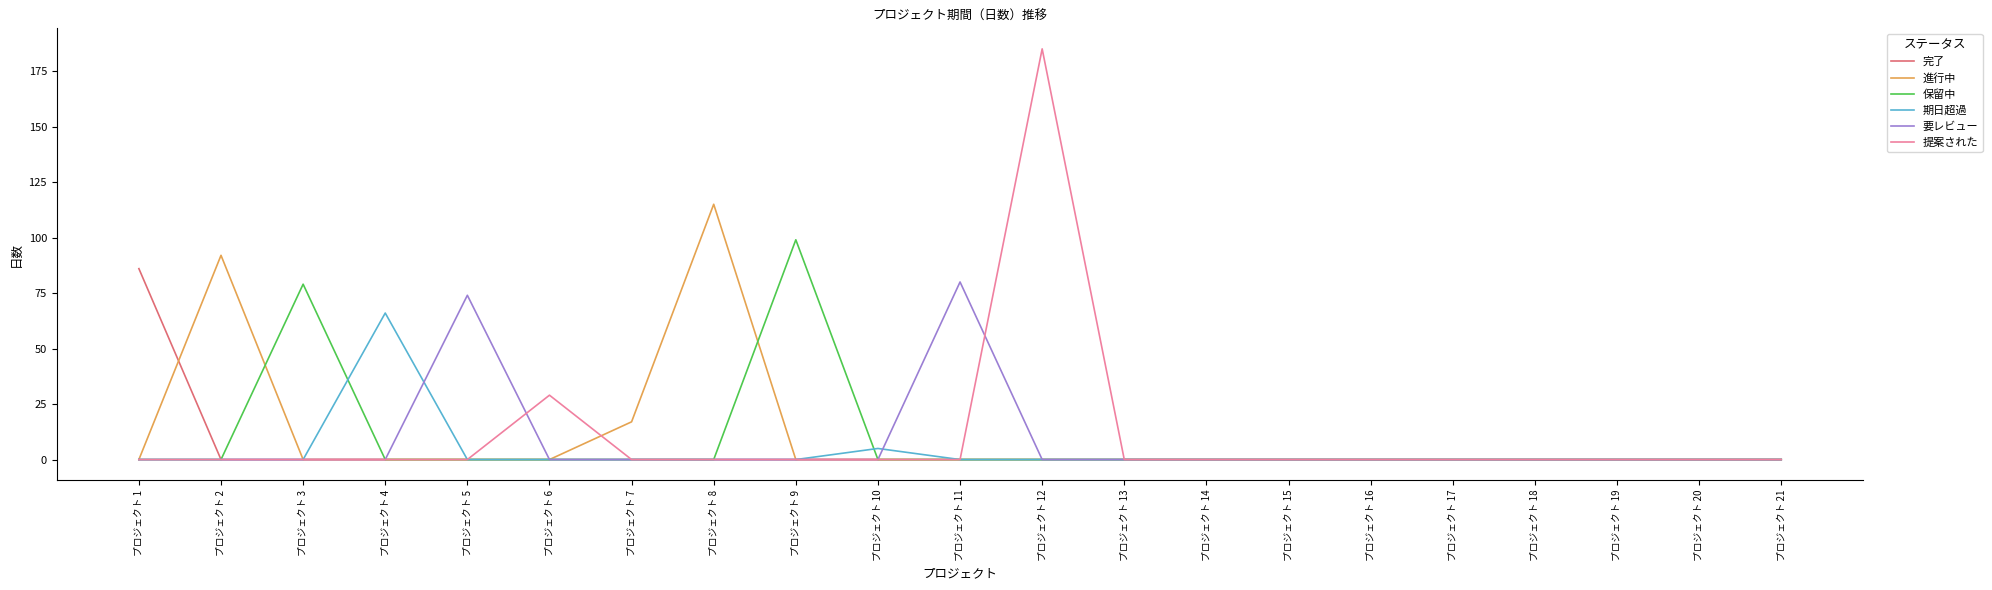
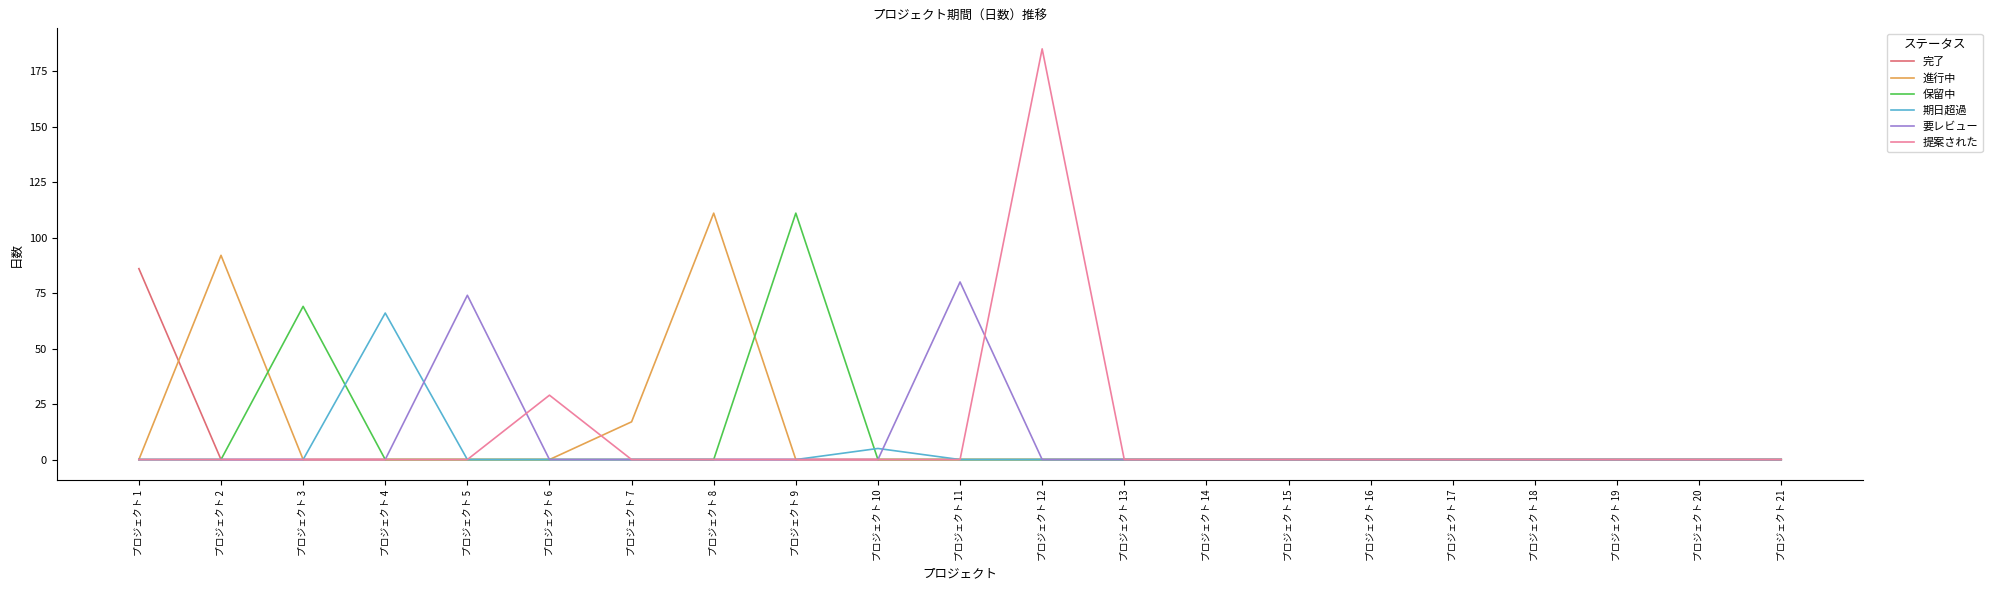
保留中, プロジェクト 3: 79 -> 69
進行中, プロジェクト 8: 115 -> 111
保留中, プロジェクト 9: 99 -> 111
